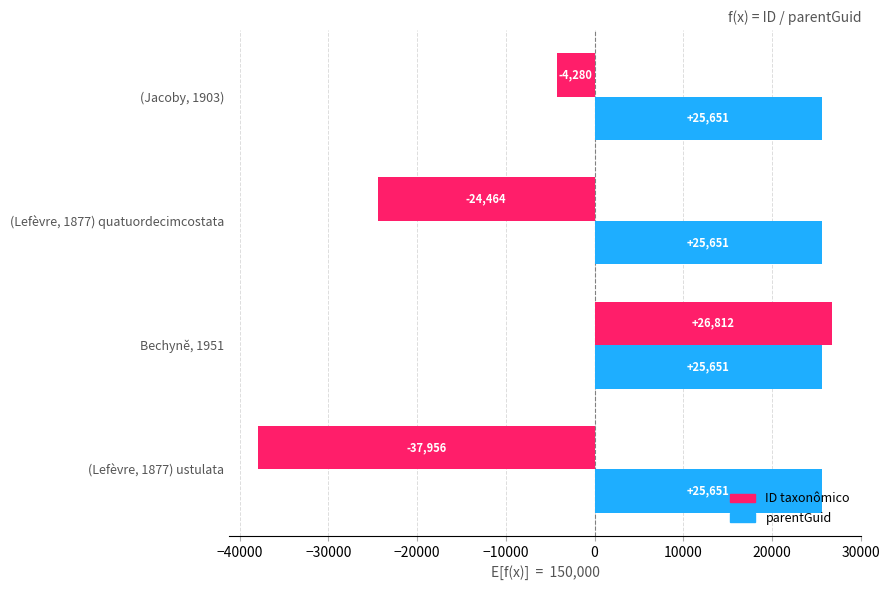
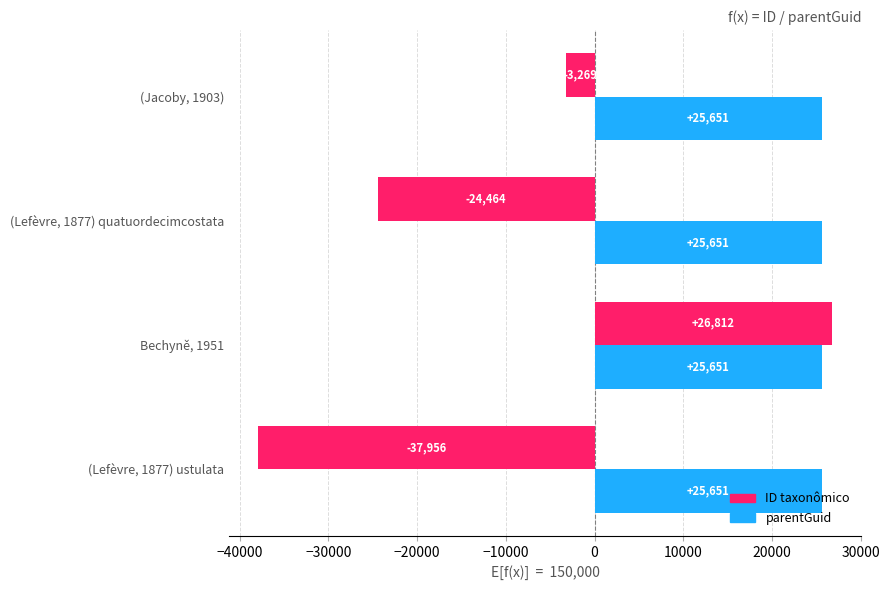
ID taxonômico, (Jacoby, 1903): -4,280 -> -3,269
